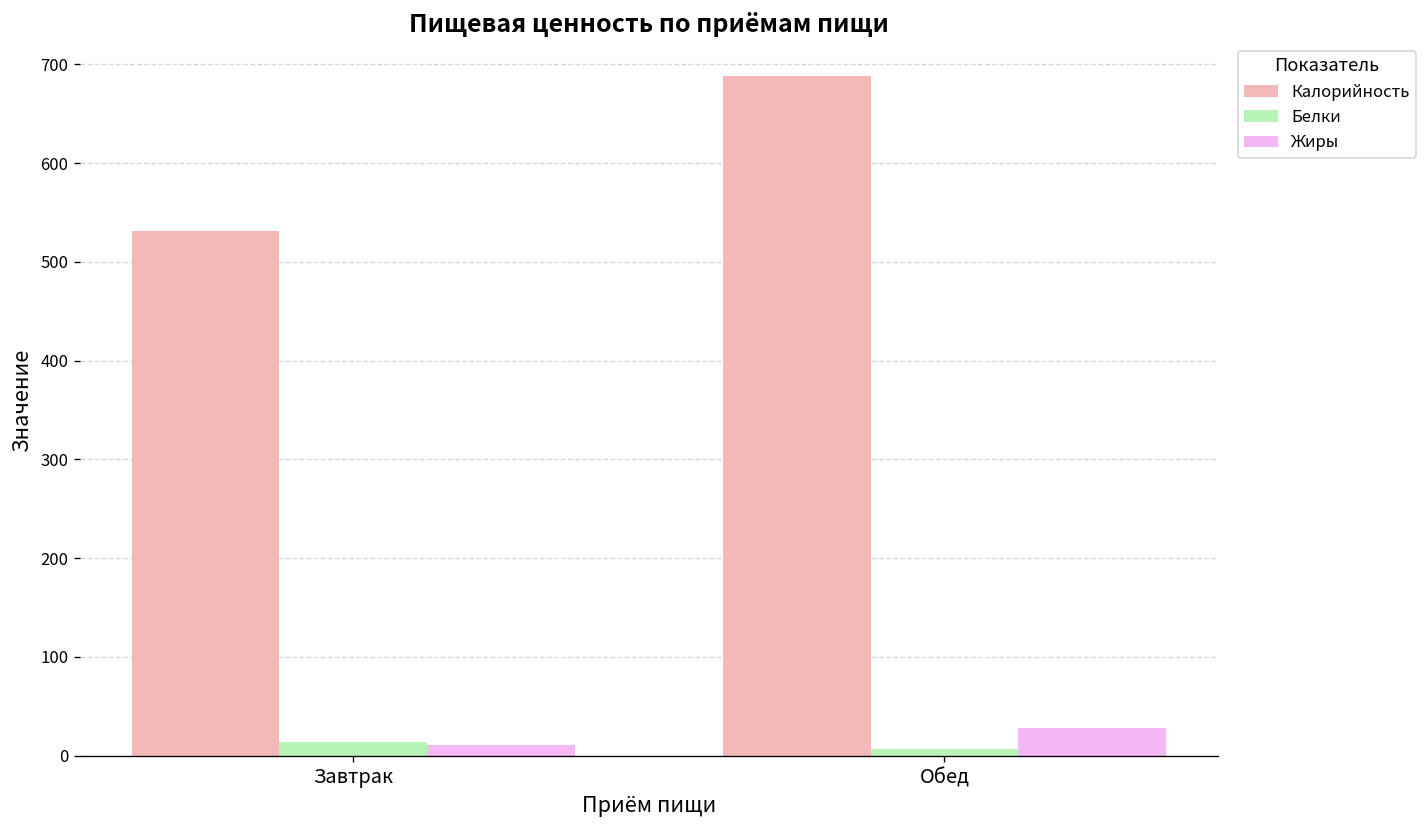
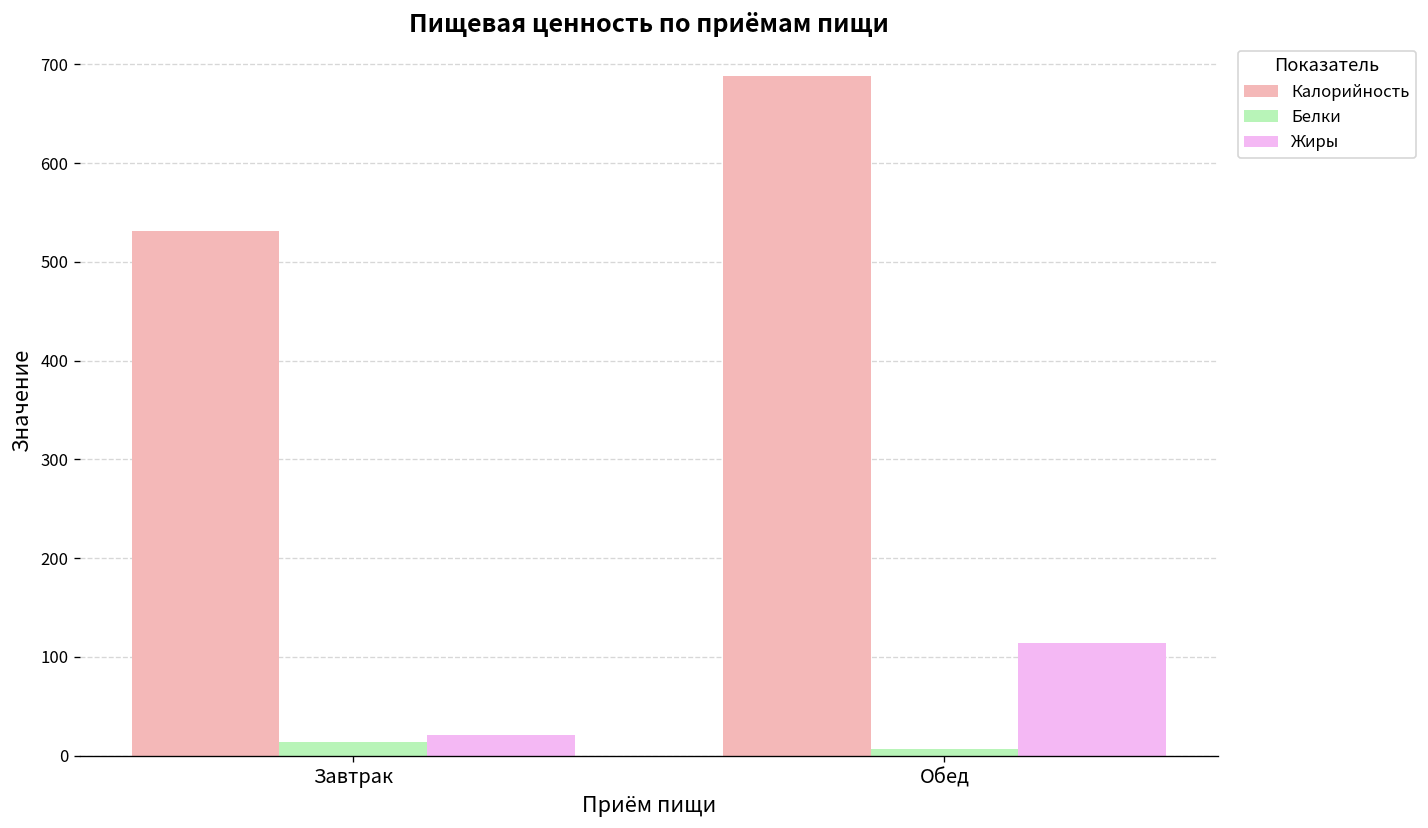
Жиры, Завтрак: 10 -> 20
Жиры, Обед: 30 -> 110
